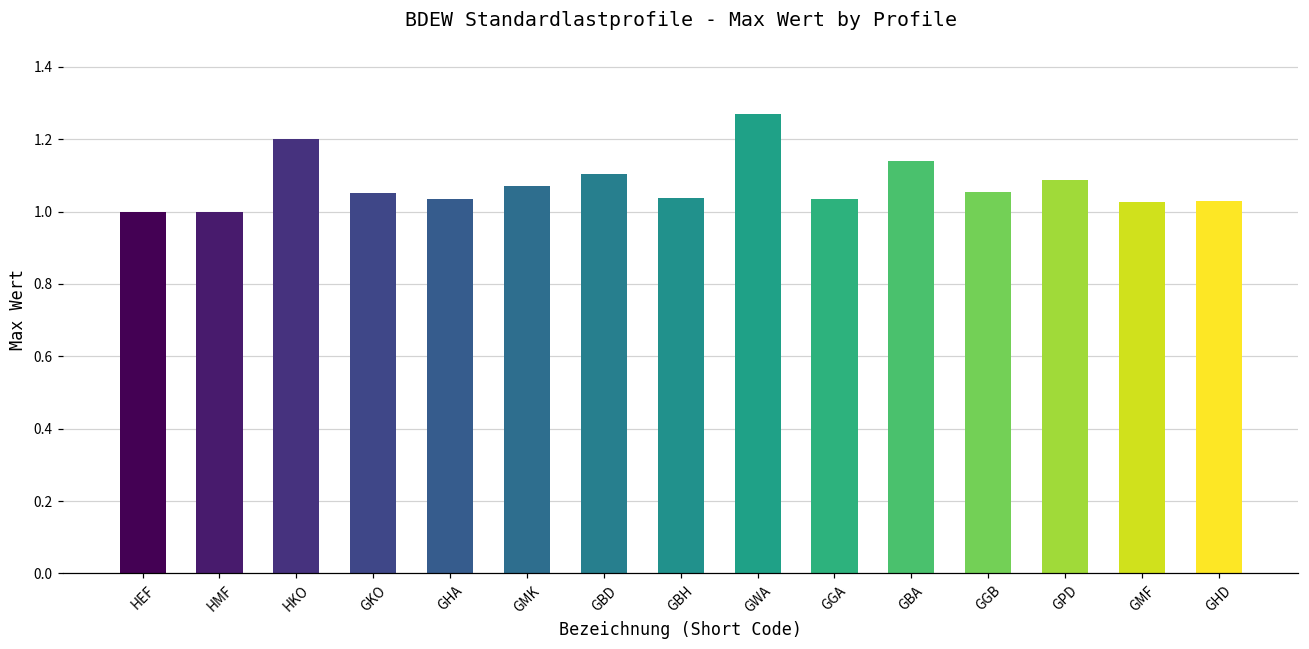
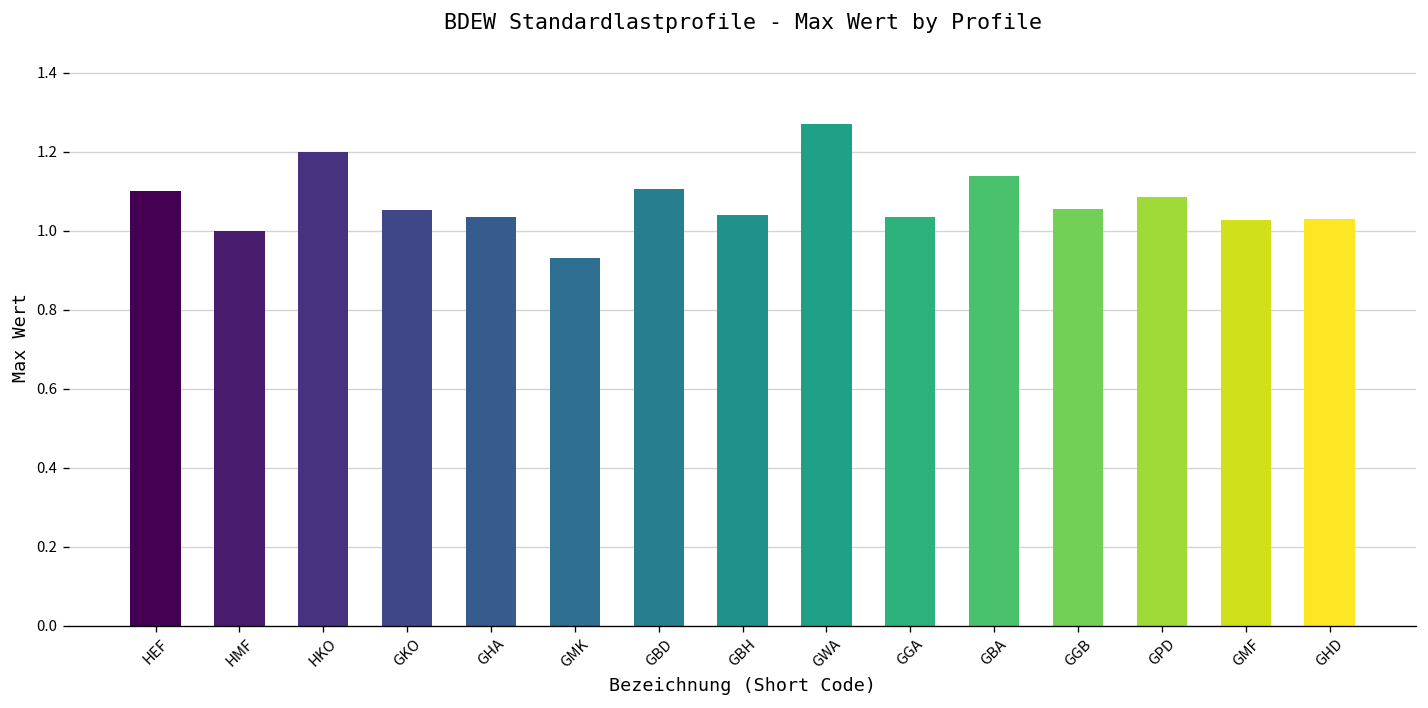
HEF: 1.0 -> 1.1
GMK: 1.07 -> 0.93
